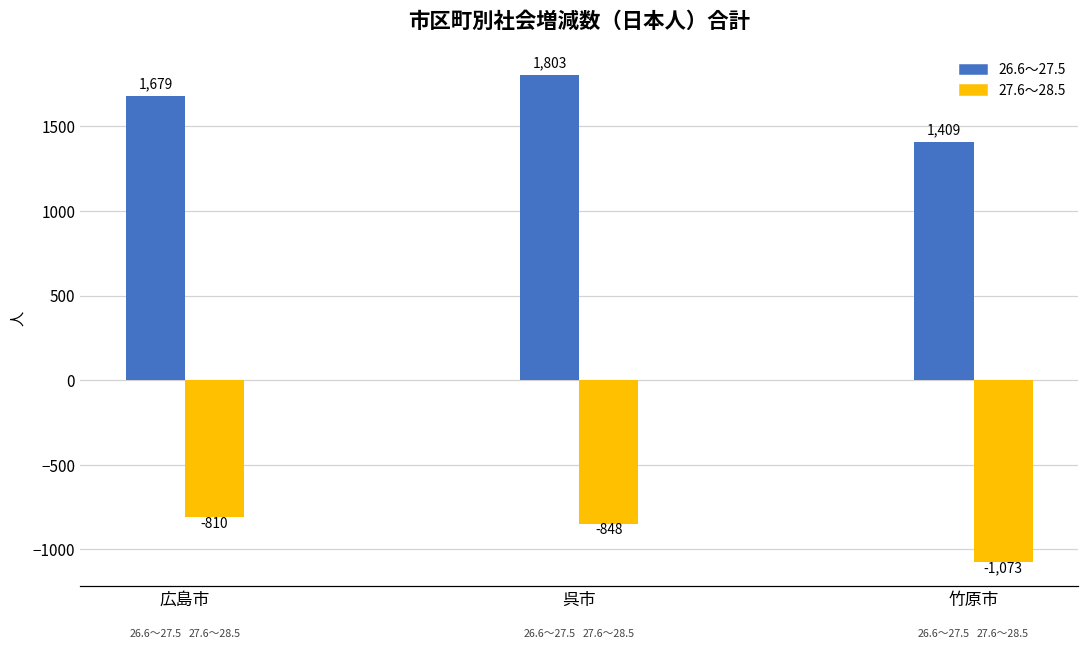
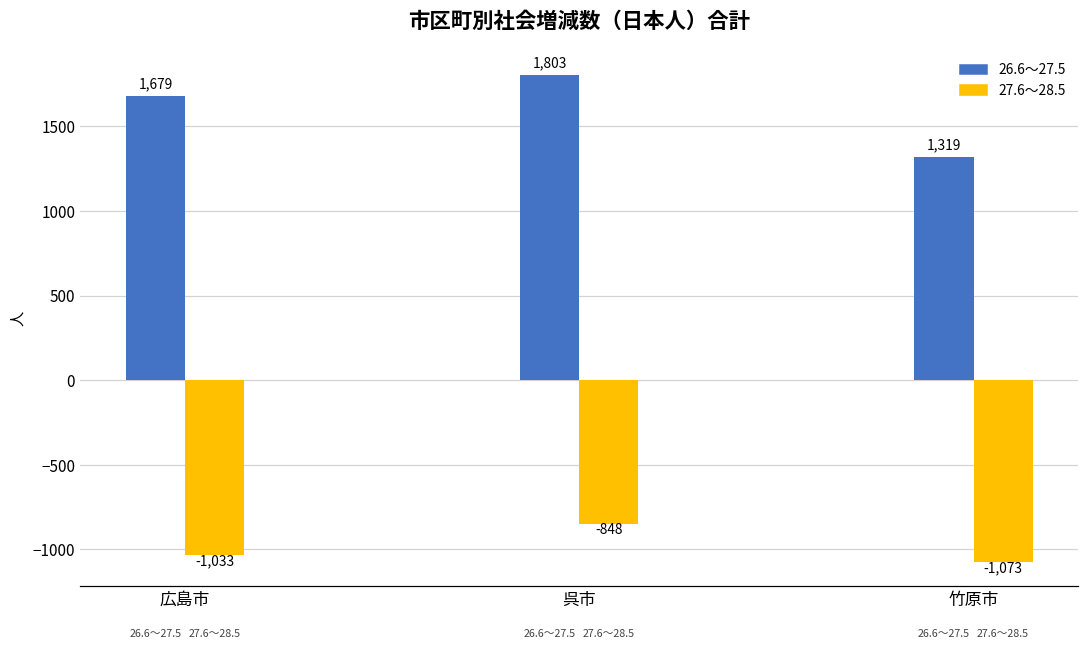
27.6～28.5, 広島市: -810 -> -1,033
26.6～27.5, 竹原市: 1,409 -> 1,319
